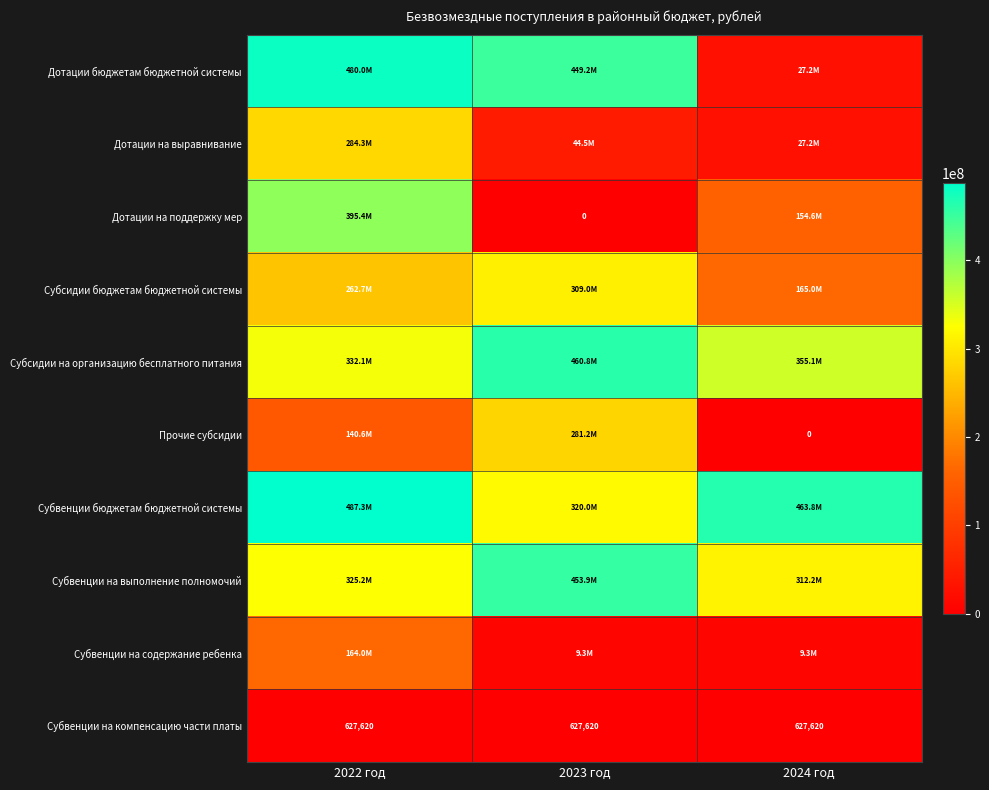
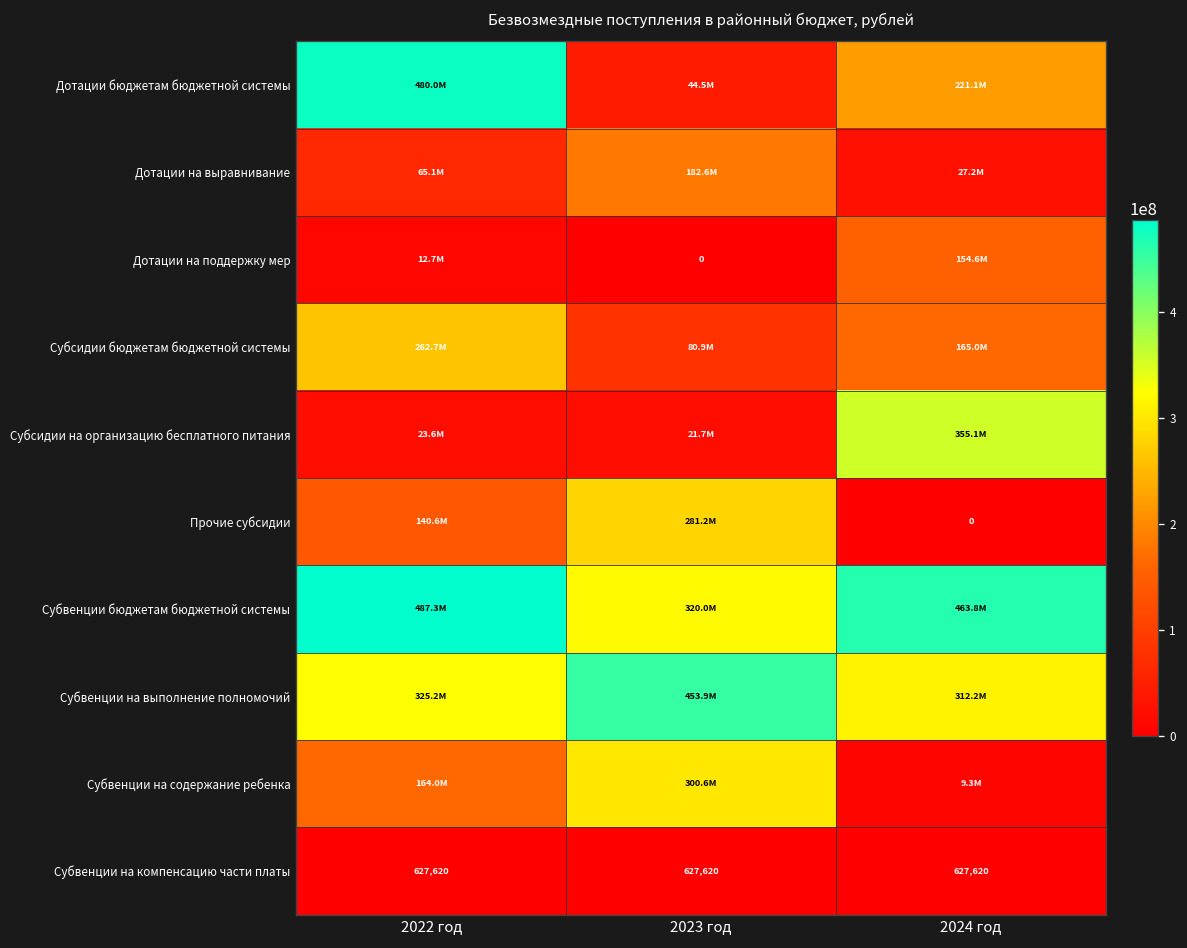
Дотации бюджетам бюджетной системы, 2023 год: 449.2M -> 44.5M
Дотации бюджетам бюджетной системы, 2024 год: 27.2M -> 221.1M
Дотации на выравнивание, 2022 год: 284.3M -> 65.1M
Дотации на выравнивание, 2023 год: 44.5M -> 182.6M
Дотации на поддержку мер, 2022 год: 395.4M -> 12.7M
Субсидии бюджетам бюджетной системы, 2023 год: 309.0M -> 80.9M
Субсидии на организацию бесплатного питания, 2022 год: 332.1M -> 23.6M
Субсидии на организацию бесплатного питания, 2023 год: 460.8M -> 21.7M
Субвенции на содержание ребенка, 2023 год: 9.3M -> 300.6M
